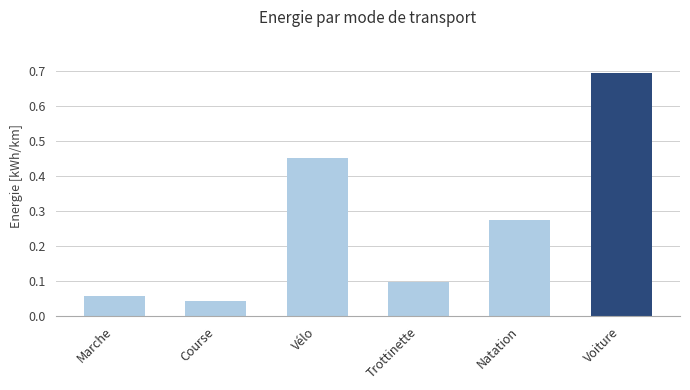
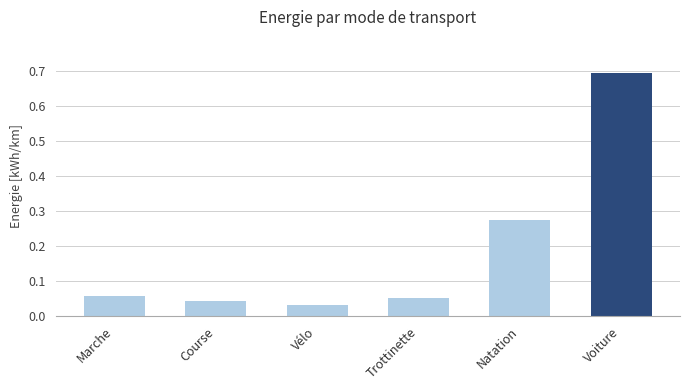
Vélo: 0.45 -> 0.03
Trottinette: 0.10 -> 0.05
